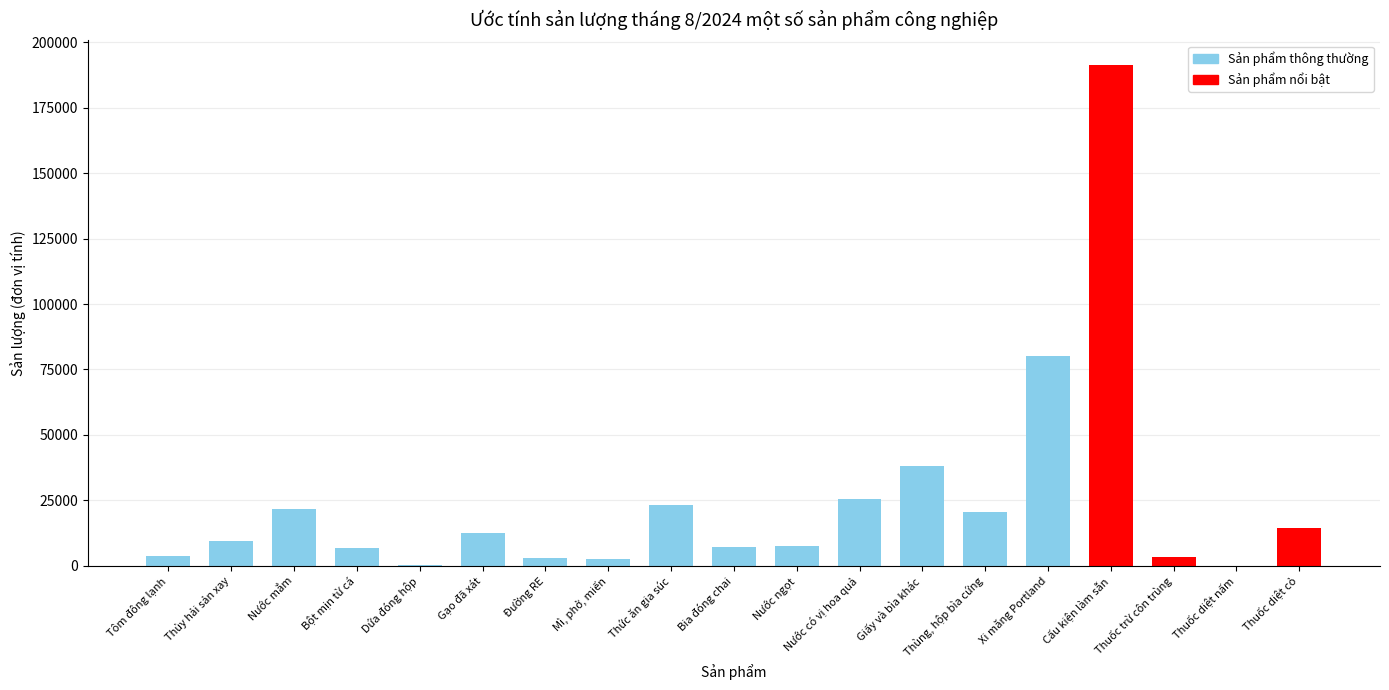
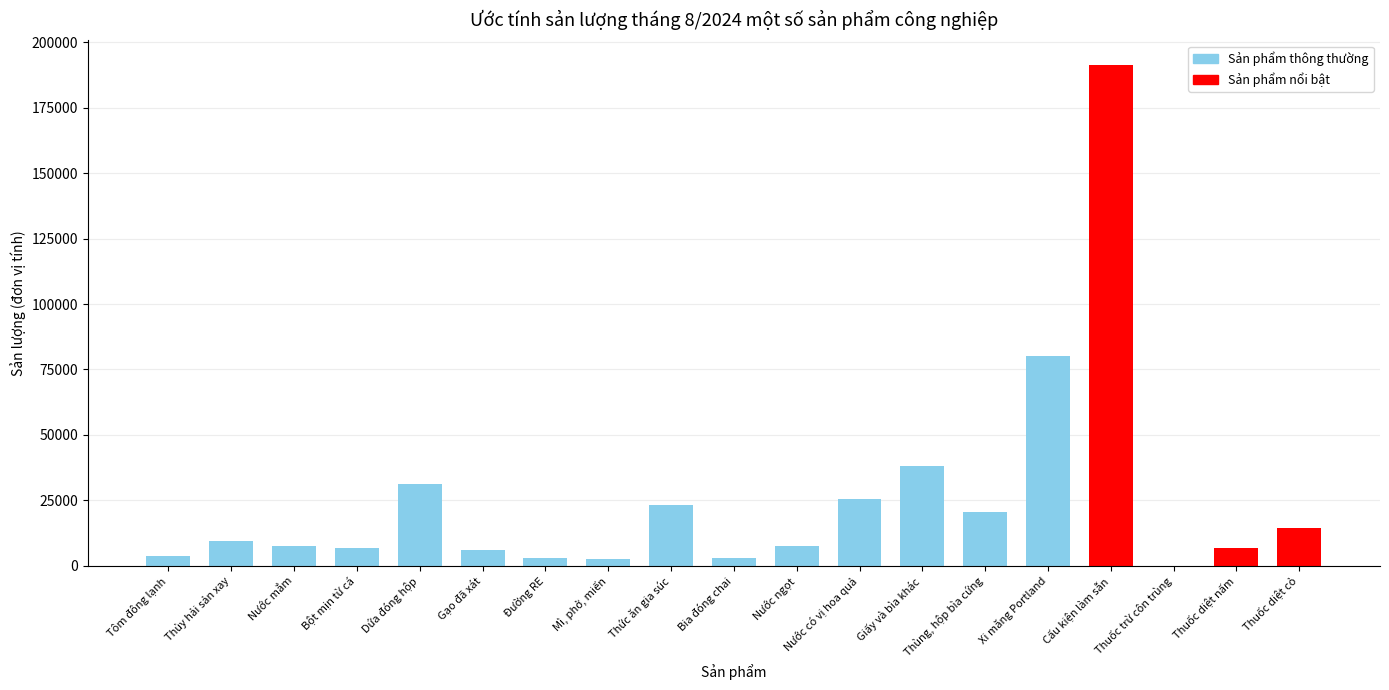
Nước mắm: 22000 -> 8000
Dứa đóng hộp: 0 -> 31000
Gạo đã xát: 12000 -> 6000
Bia đóng chai: 7000 -> 3000
Thuốc trừ côn trùng: 3000 -> 0
Thuốc diệt nấm: 0 -> 7000
